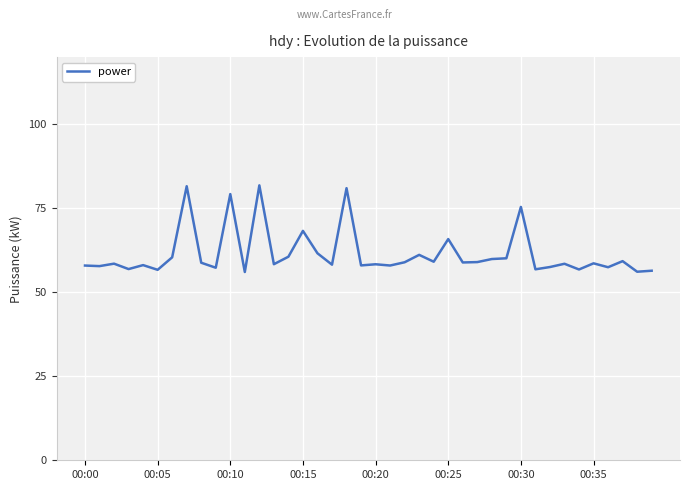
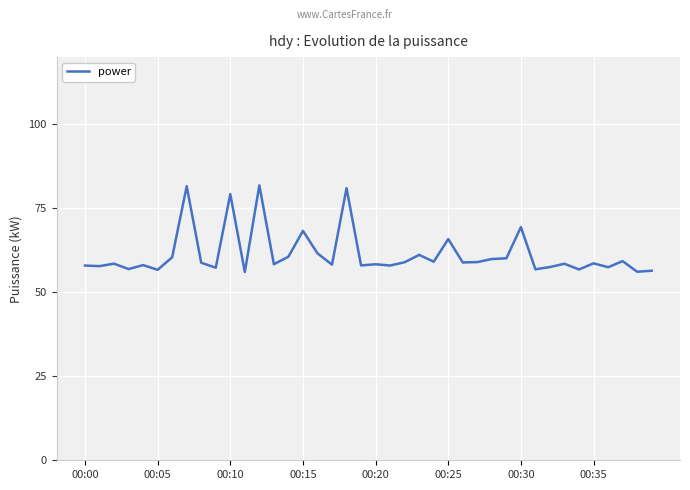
00:30: 75 -> 69
